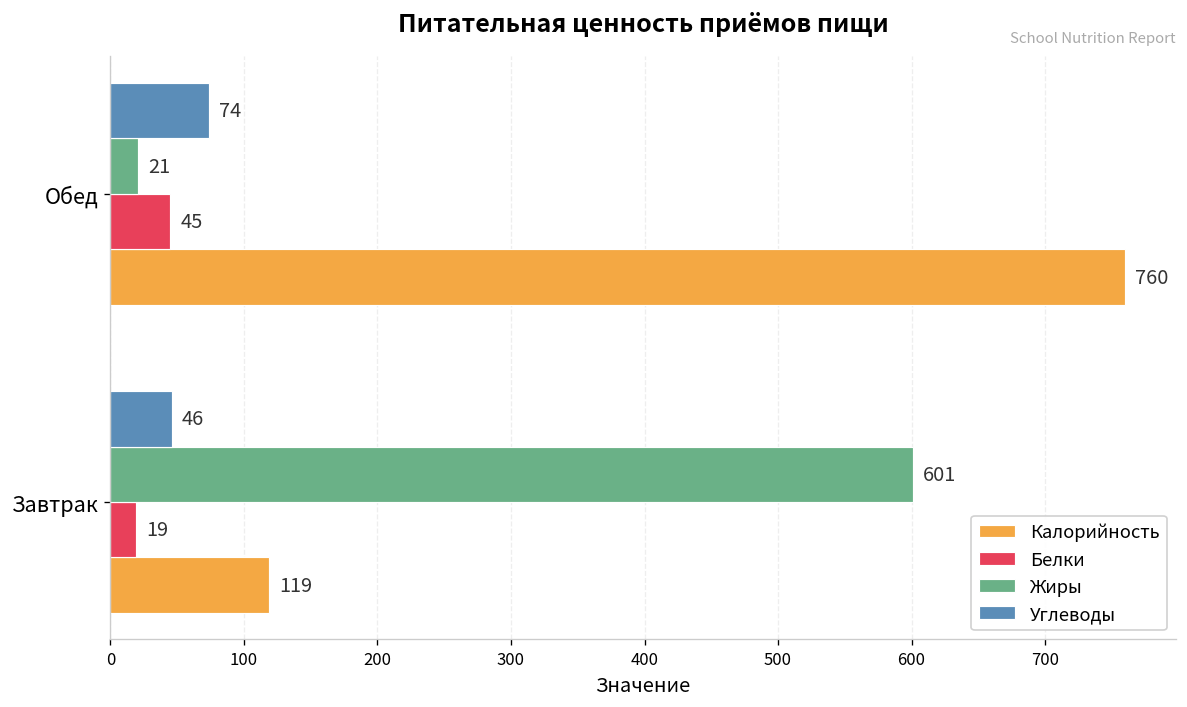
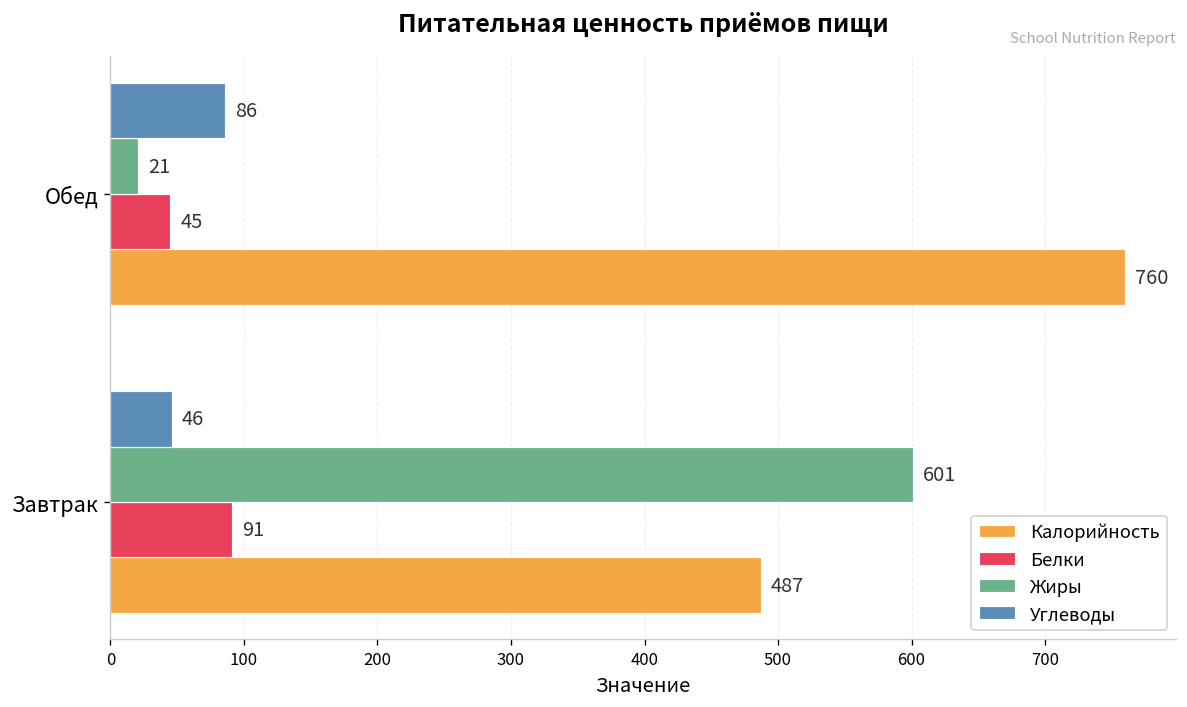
Углеводы, Обед: 74 -> 86
Белки, Завтрак: 19 -> 91
Калорийность, Завтрак: 119 -> 487
